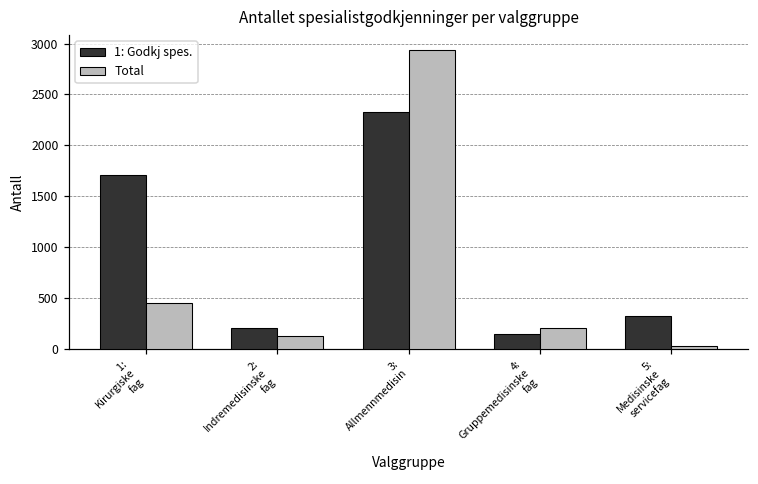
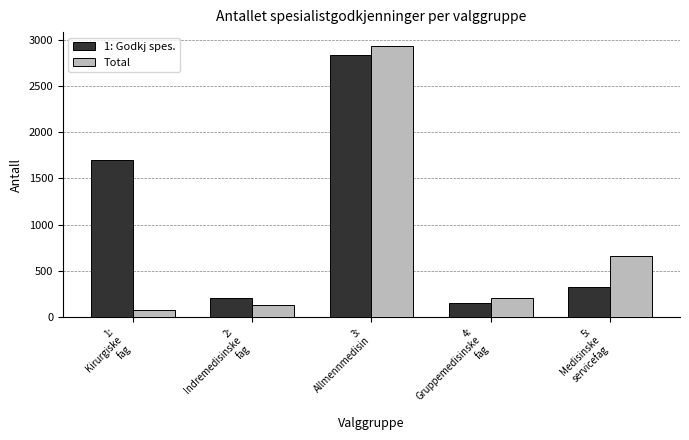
Total, 1: Kirurgiske fag: 500 -> 100
1: Godkj spes., 3: Allmennmedisin: 2300 -> 2800
Total, 5: Medisinske servicefag: 0 -> 700
